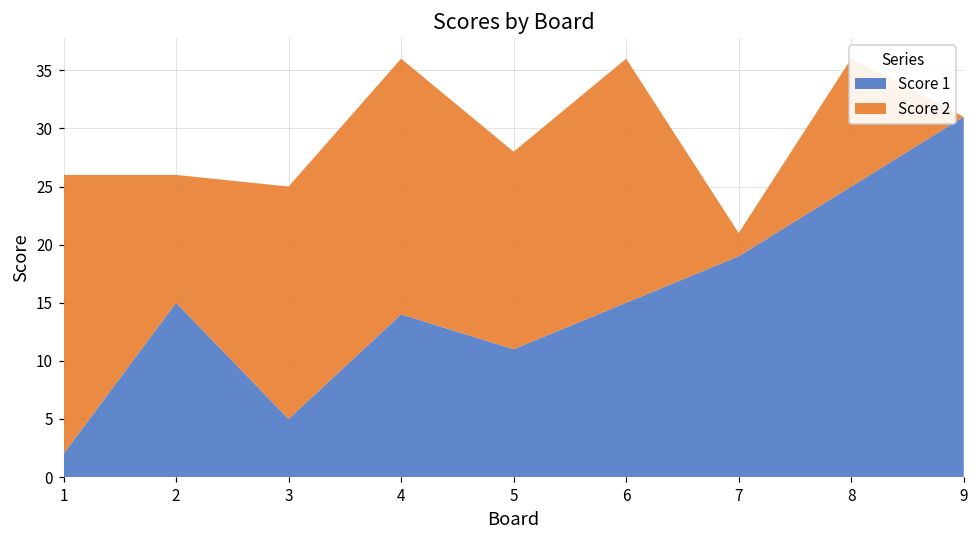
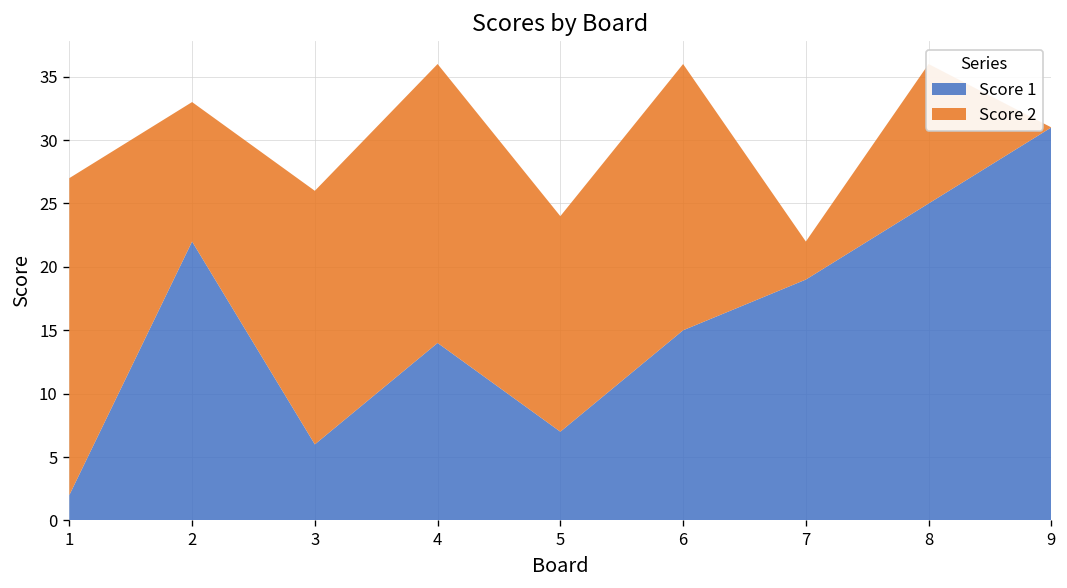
Score 2, 1: 24 -> 25
Score 1, 2: 15 -> 22
Score 1, 3: 5 -> 6
Score 1, 5: 11 -> 7
Score 2, 7: 2 -> 3
